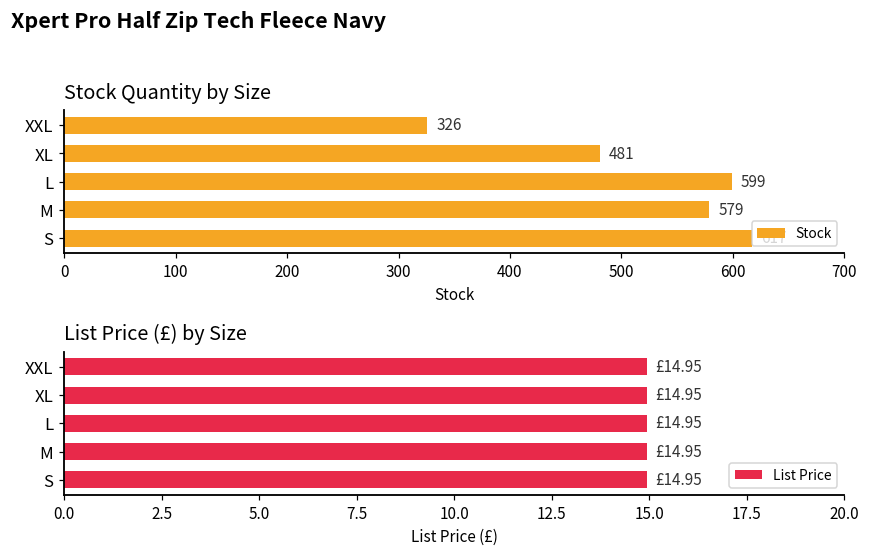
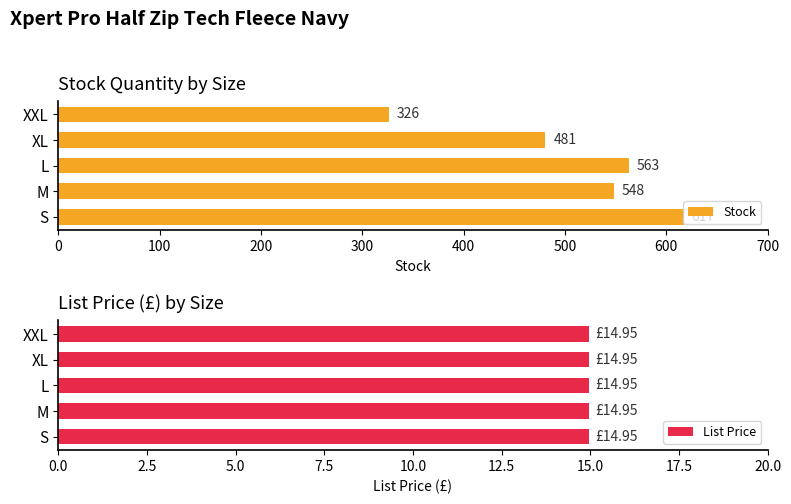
Stock Quantity by Size, L: 599 -> 563
Stock Quantity by Size, M: 579 -> 548
